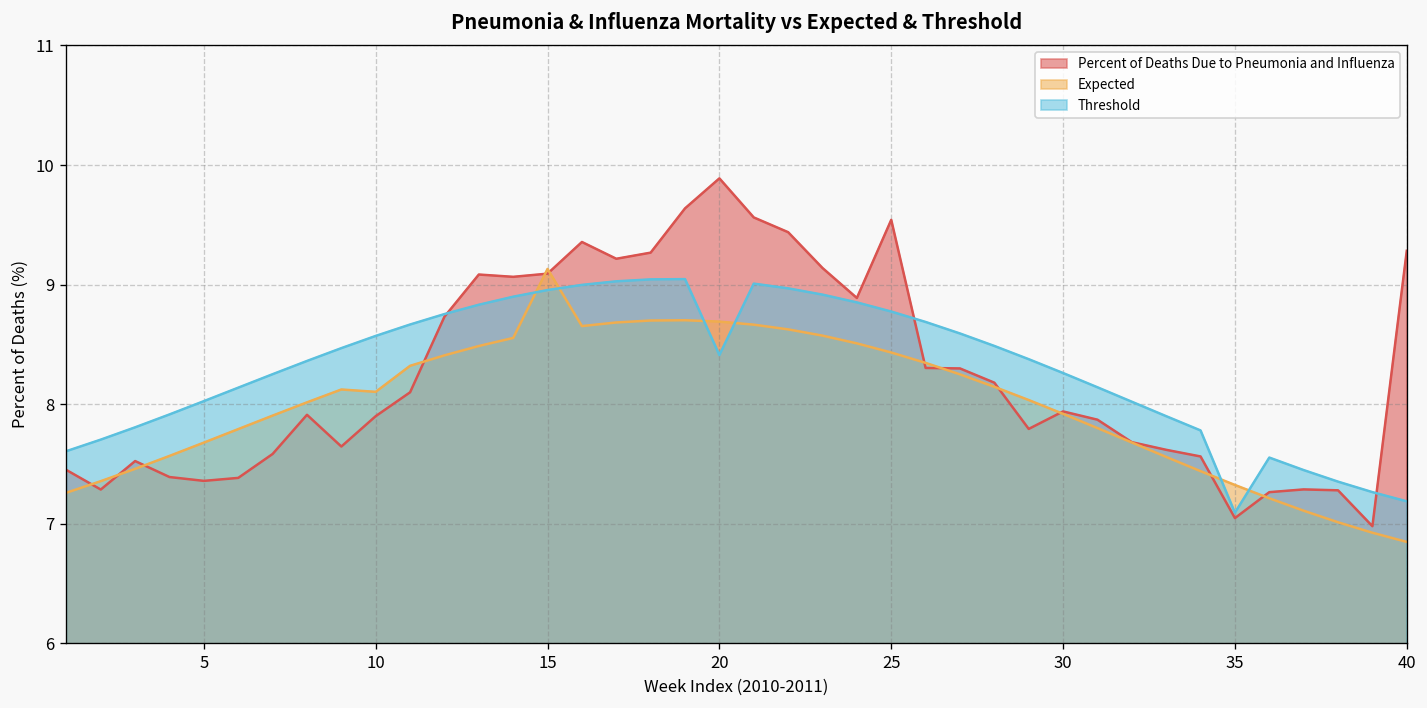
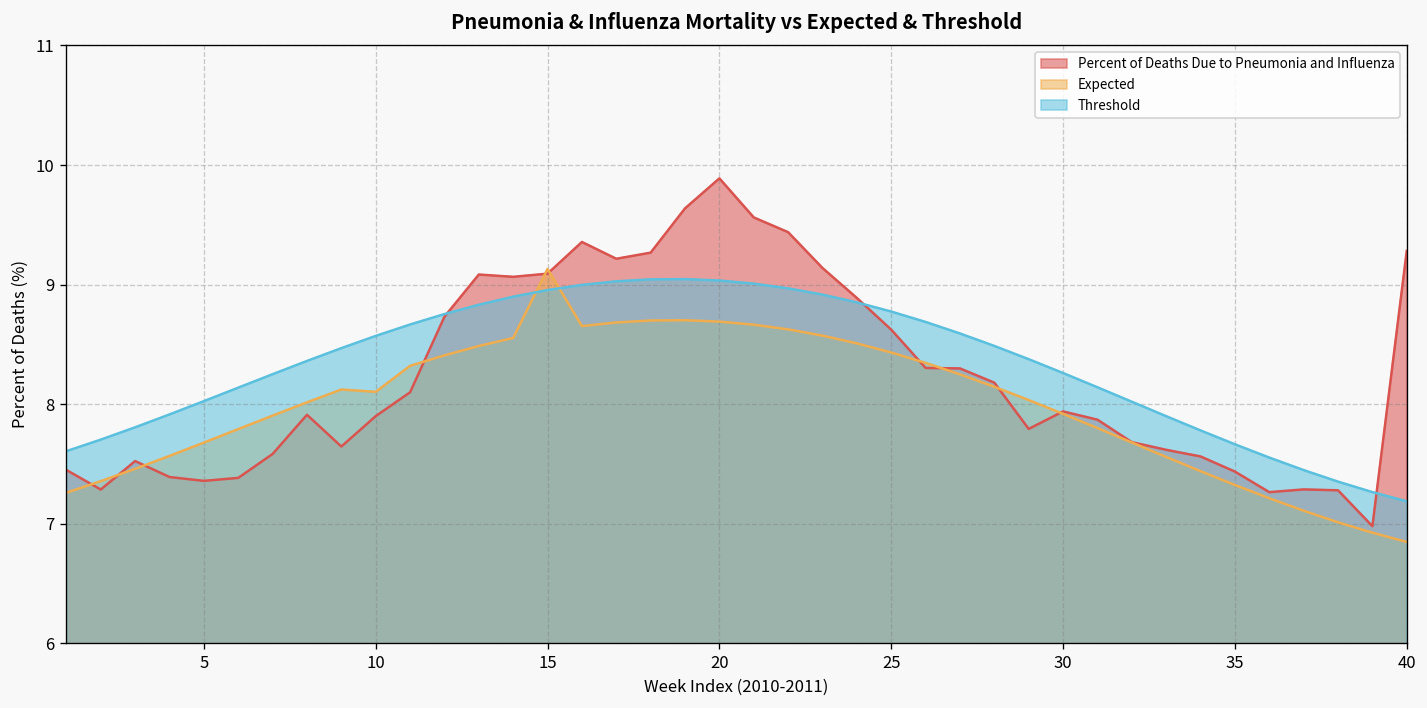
Threshold, 20: 8.4 -> 9.0
Percent of Deaths Due to Pneumonia and Influenza, 25: 9.5 -> 8.6
Percent of Deaths Due to Pneumonia and Influenza, 35: 7.0 -> 7.4
Threshold, 35: 7.1 -> 7.7
